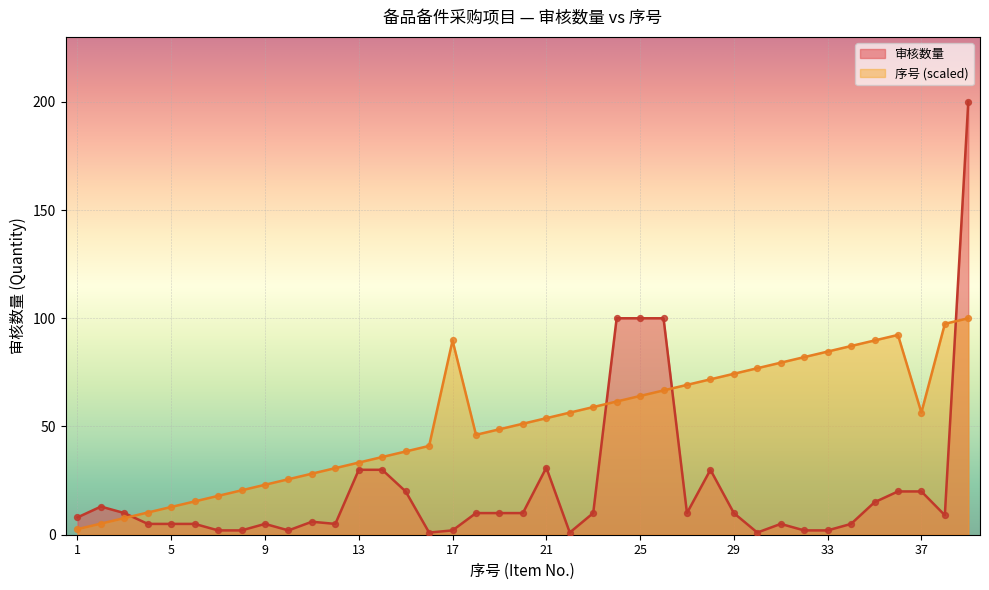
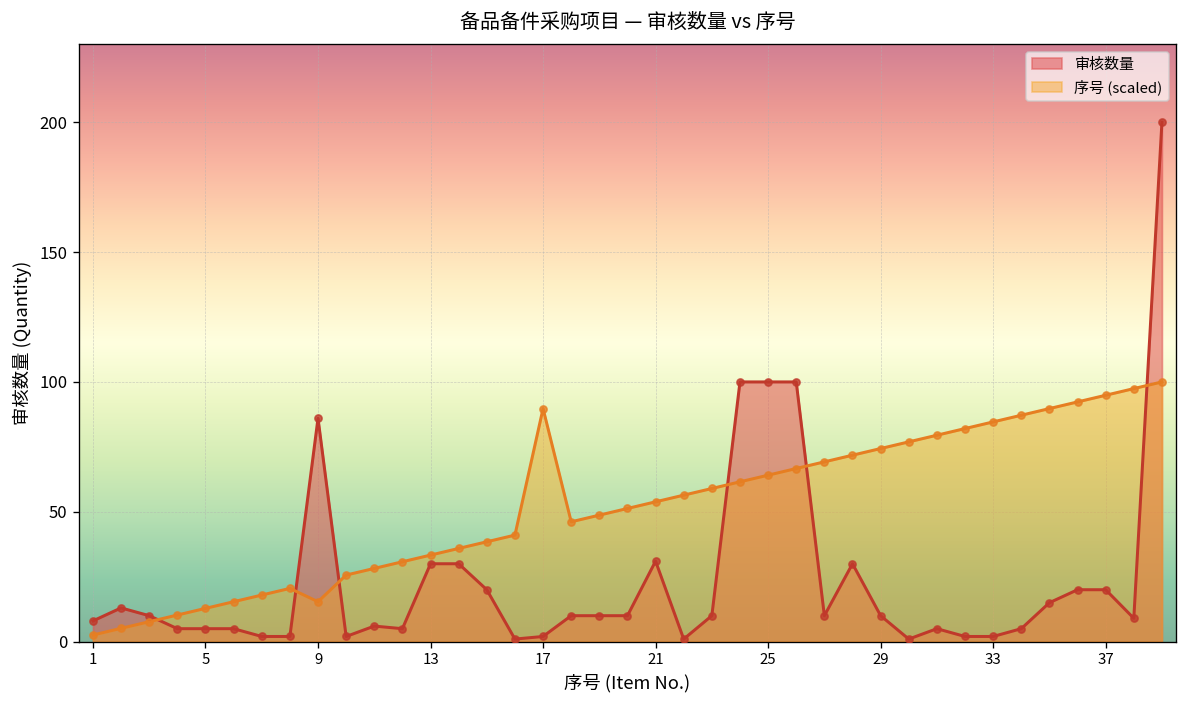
审核数量, 9: 5 -> 86
序号 (scaled), 9: 23 -> 15
序号 (scaled), 37: 56 -> 95
